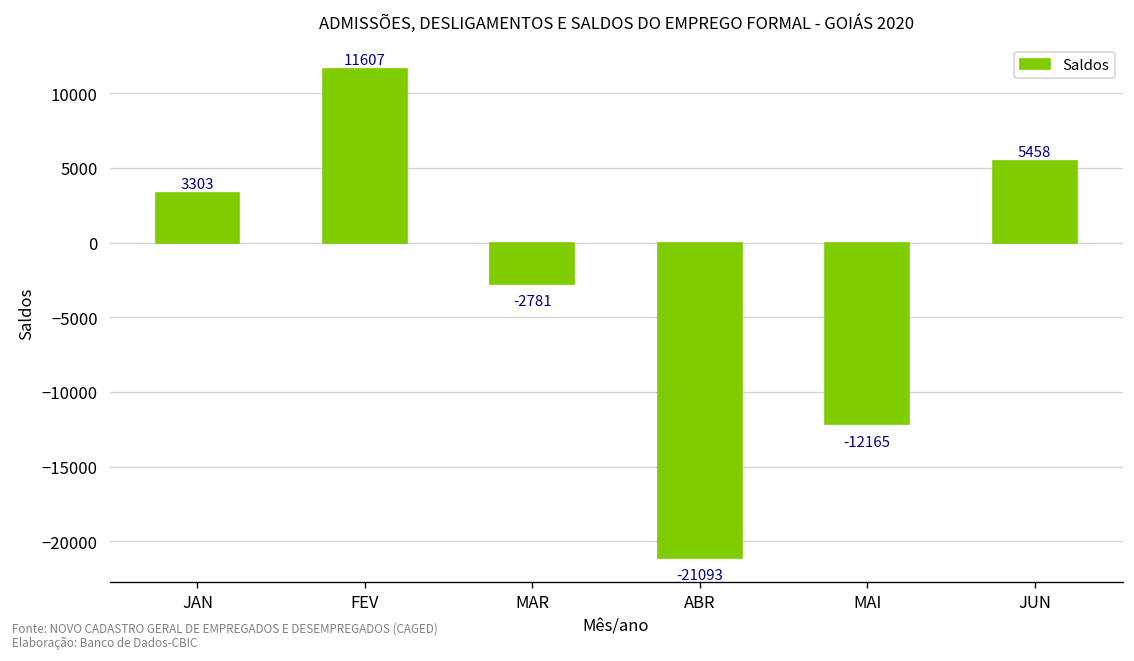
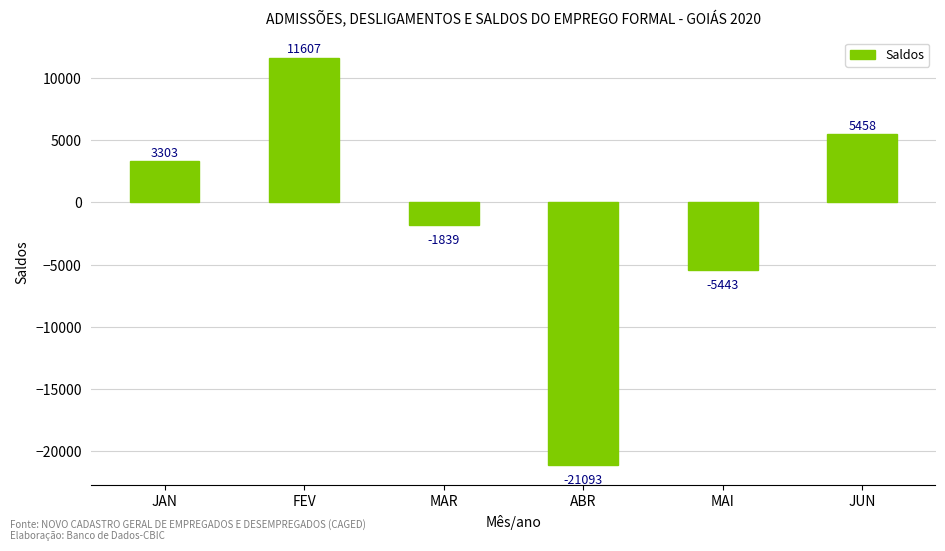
MAR: -2781 -> -1839
MAI: -12165 -> -5443
